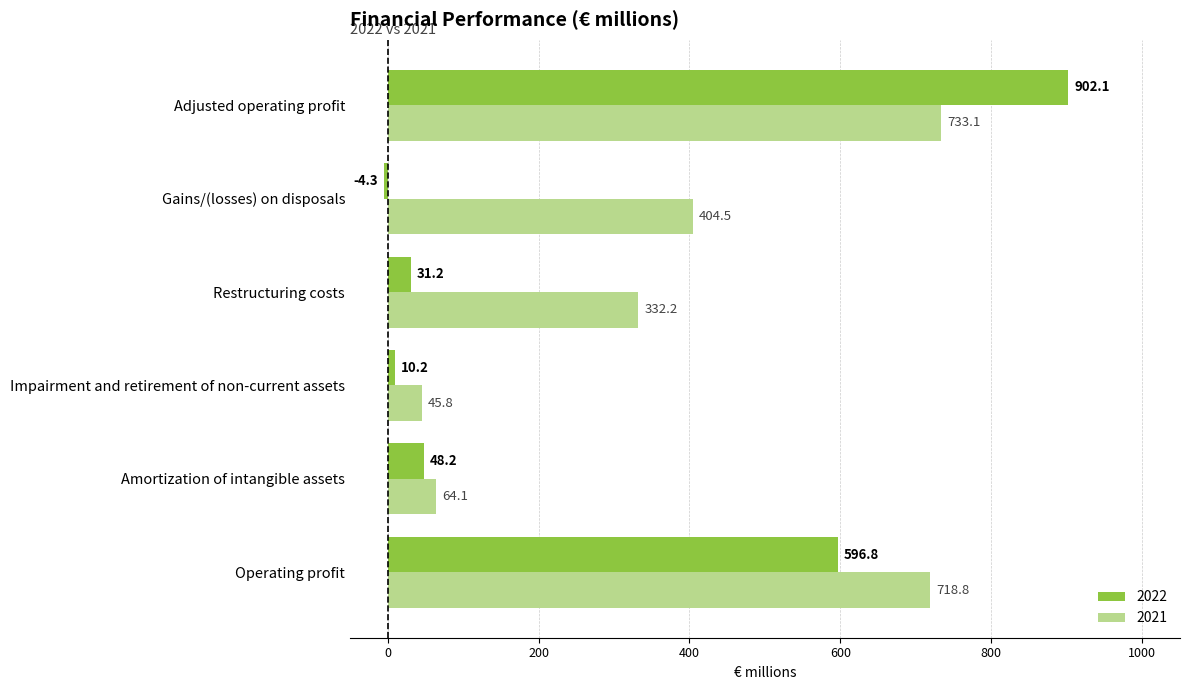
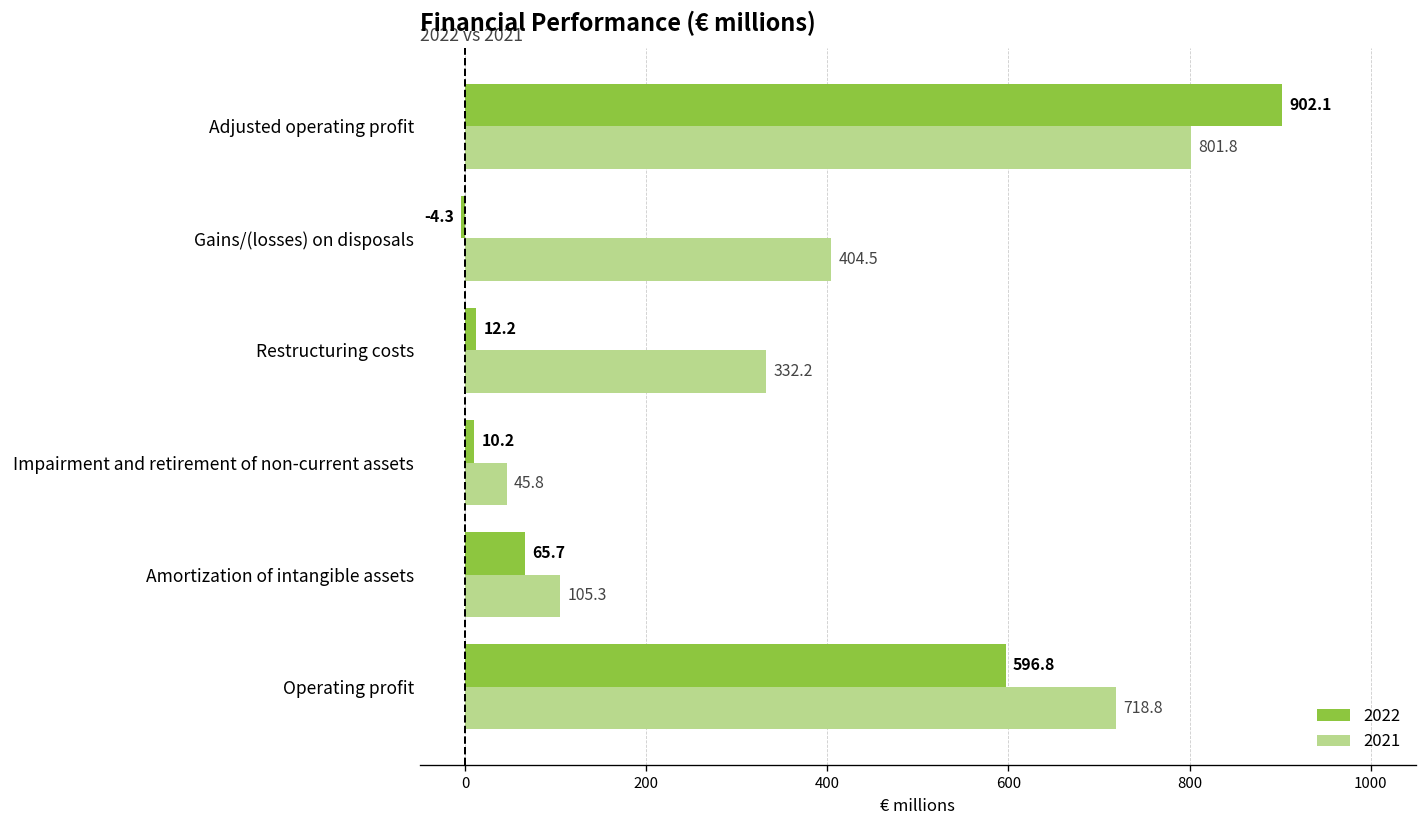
2021, Adjusted operating profit: 733.1 -> 801.8
2022, Restructuring costs: 31.2 -> 12.2
2022, Amortization of intangible assets: 48.2 -> 65.7
2021, Amortization of intangible assets: 64.1 -> 105.3
